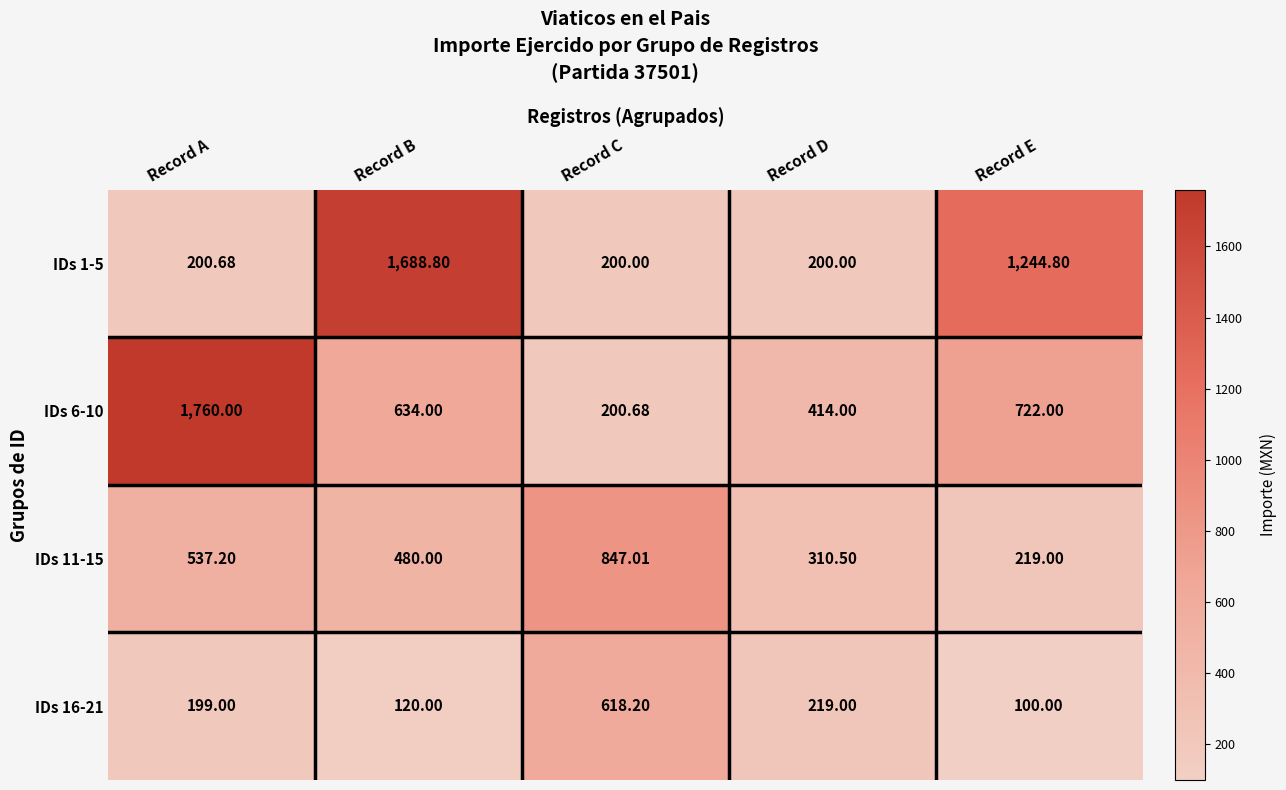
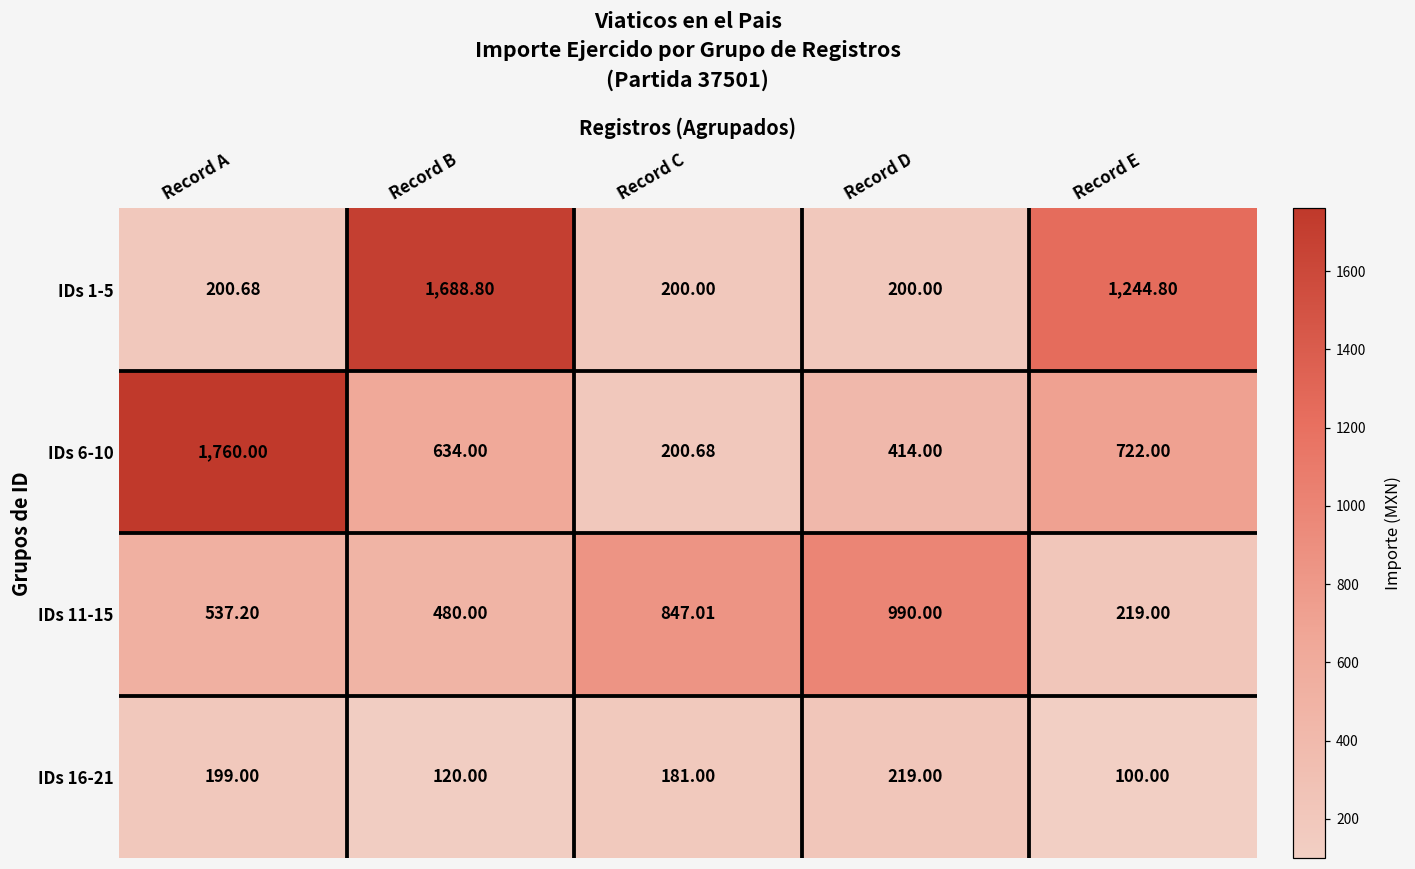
IDs 11-15, Record D: 310.50 -> 990.00
IDs 16-21, Record C: 618.20 -> 181.00
